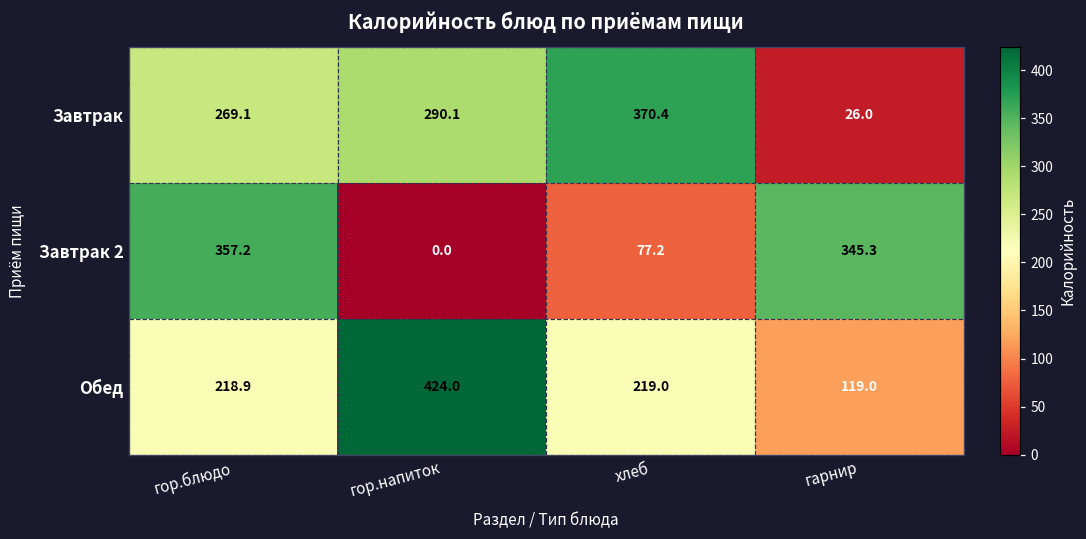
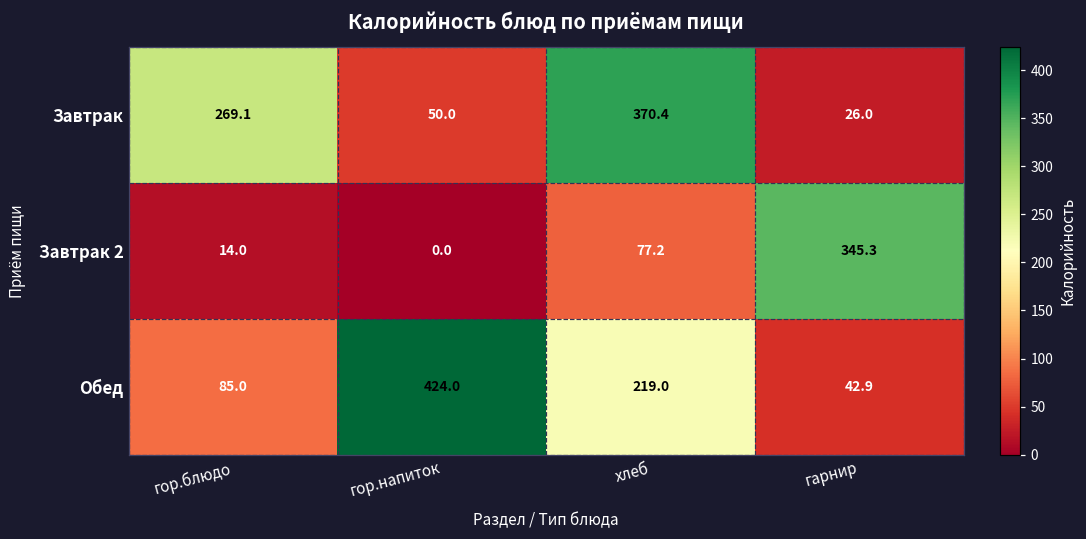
Завтрак, гор.напиток: 290.1 -> 50.0
Завтрак 2, гор.блюдо: 357.2 -> 14.0
Обед, гор.блюдо: 218.9 -> 85.0
Обед, гарнир: 119.0 -> 42.9
